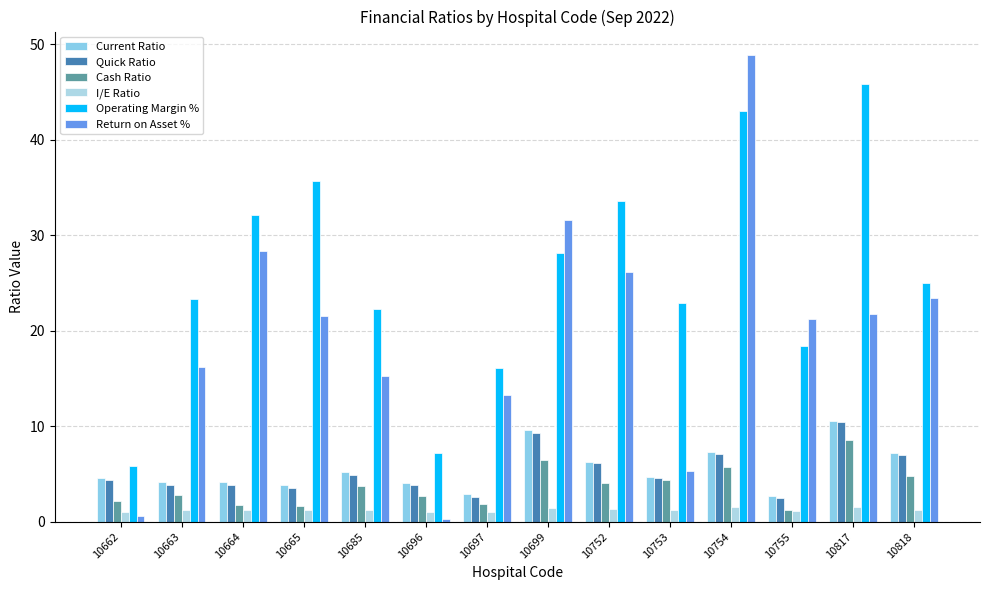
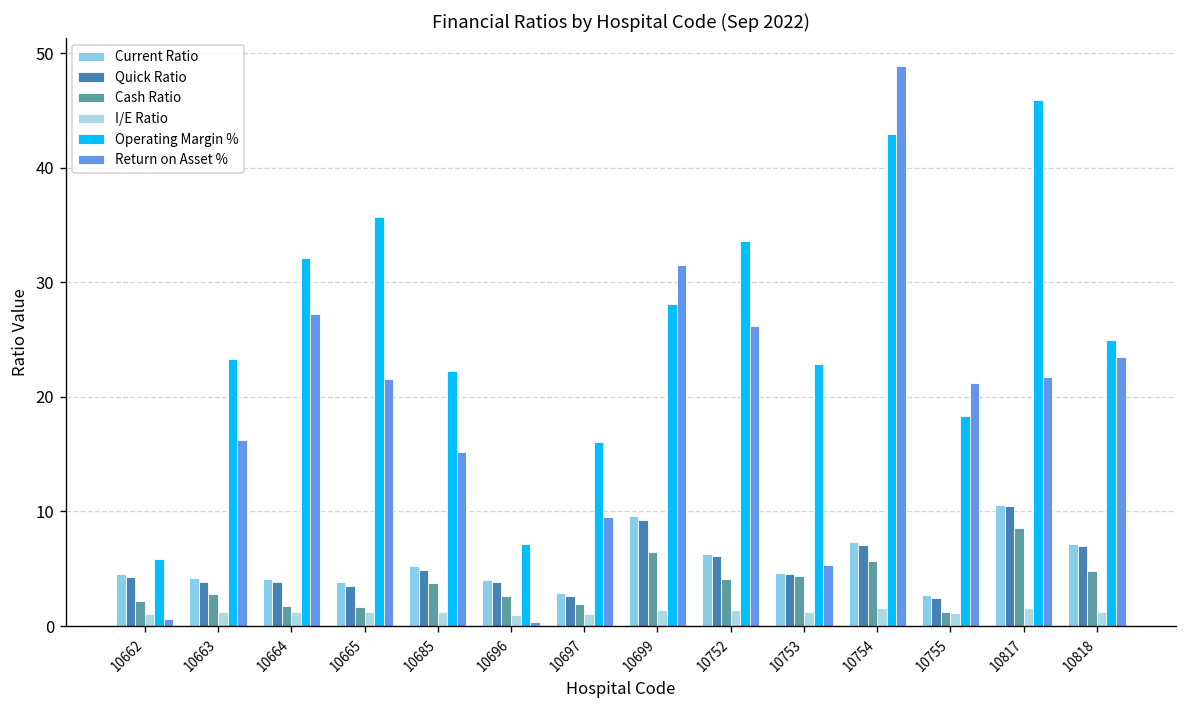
Return on Asset %, 10664: 28 -> 27
Return on Asset %, 10697: 13 -> 10
